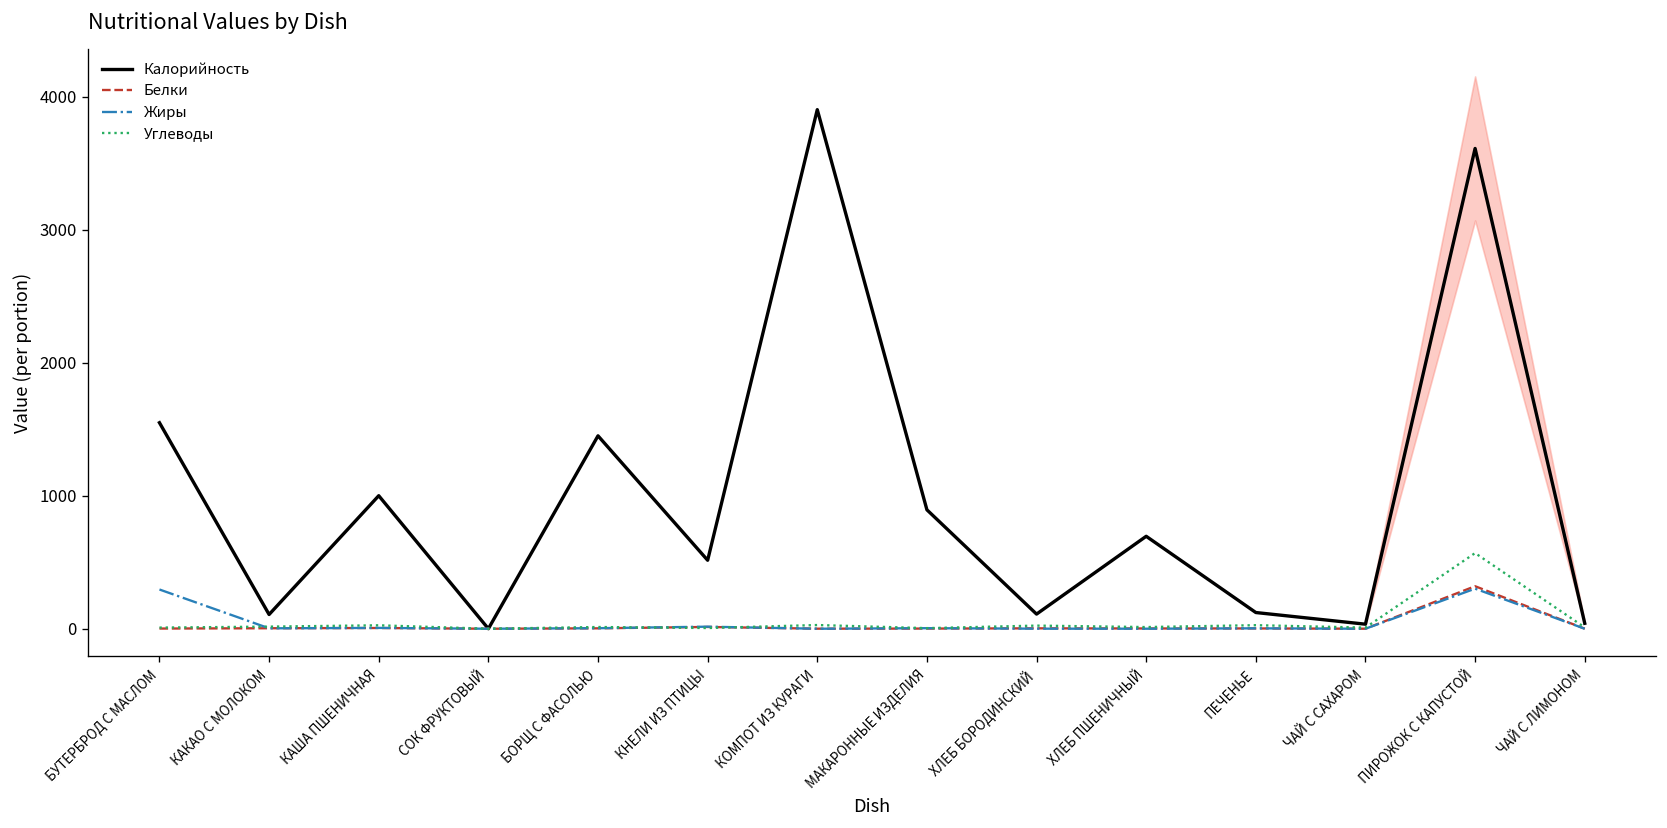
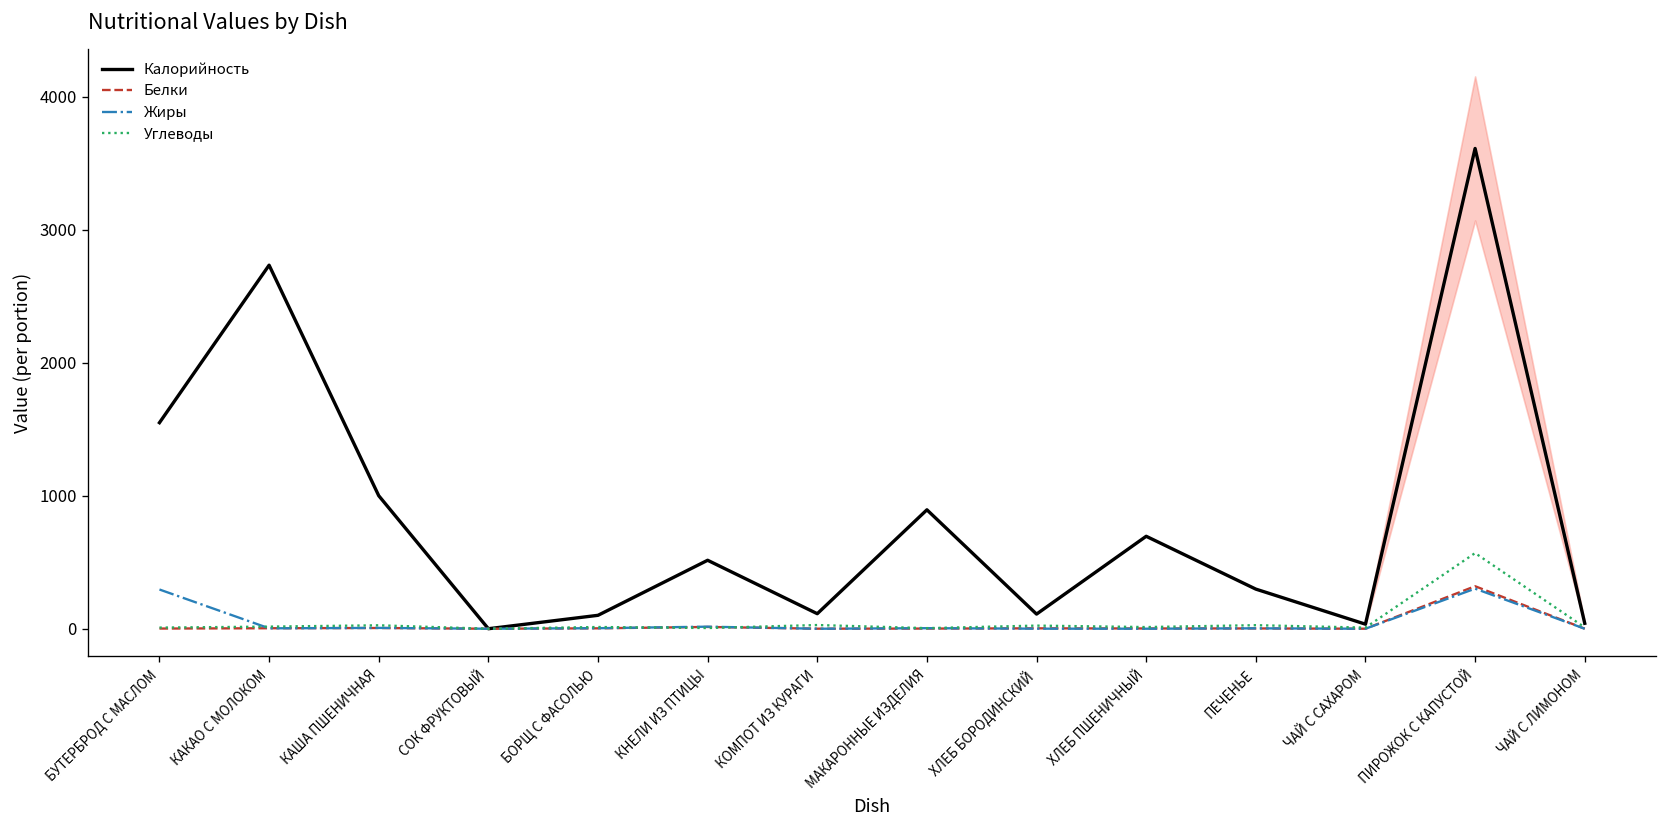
Калорийность, КАКАО С МОЛОКОМ: 110 -> 2730
Калорийность, БОРЩ С ФАСОЛЬЮ: 1450 -> 100
Калорийность, КОМПОТ ИЗ КУРАГИ: 3900 -> 110
Калорийность, ПЕЧЕНЬЕ: 120 -> 300
